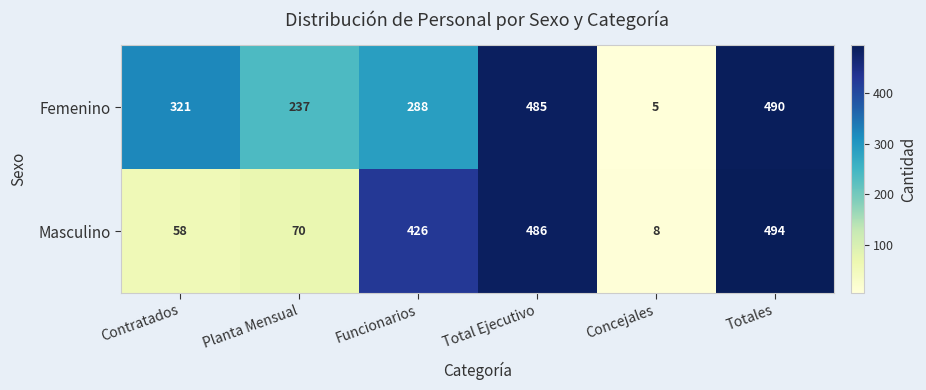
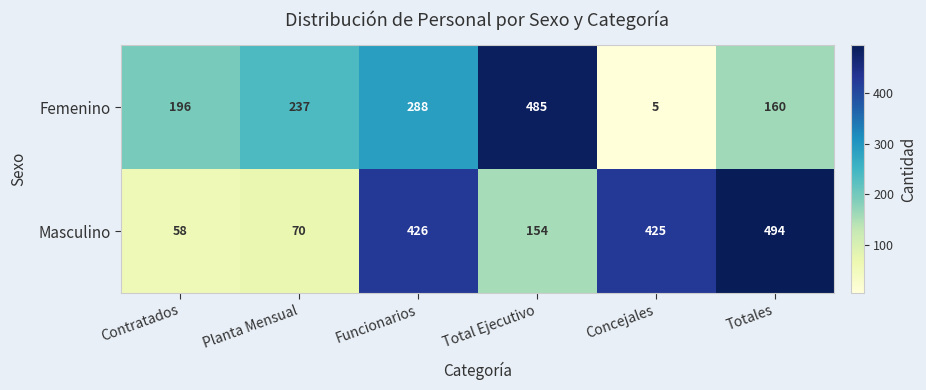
Femenino, Contratados: 321 -> 196
Femenino, Totales: 490 -> 160
Masculino, Total Ejecutivo: 486 -> 154
Masculino, Concejales: 8 -> 425
